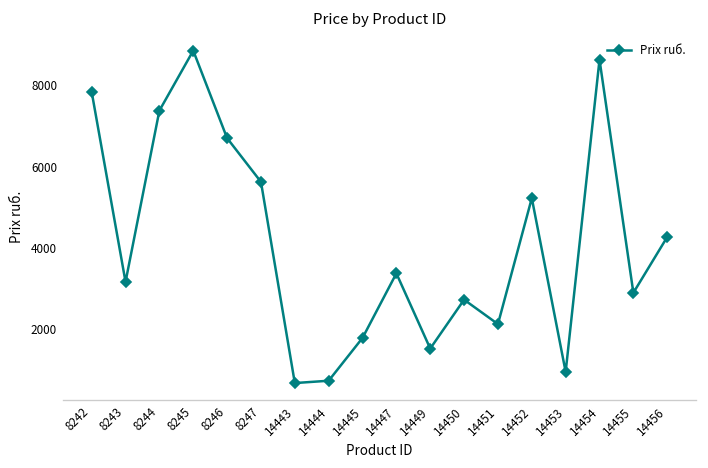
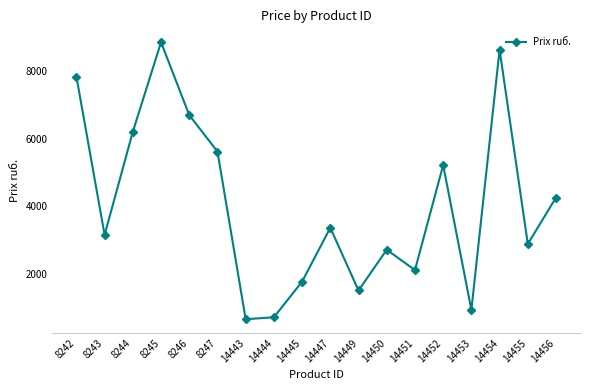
8244: 7400 -> 6200
